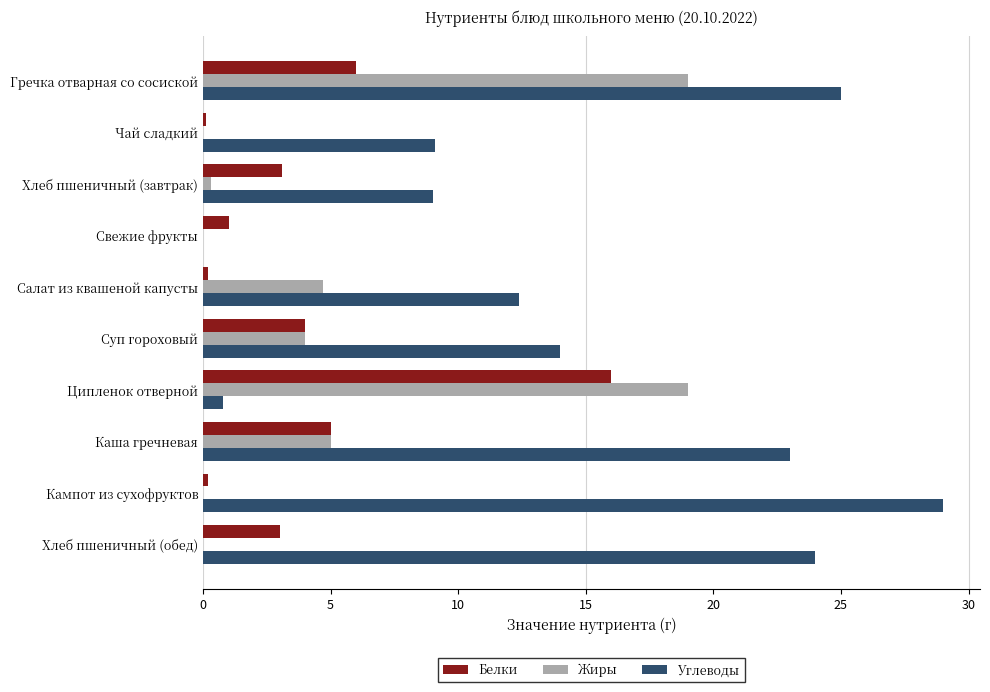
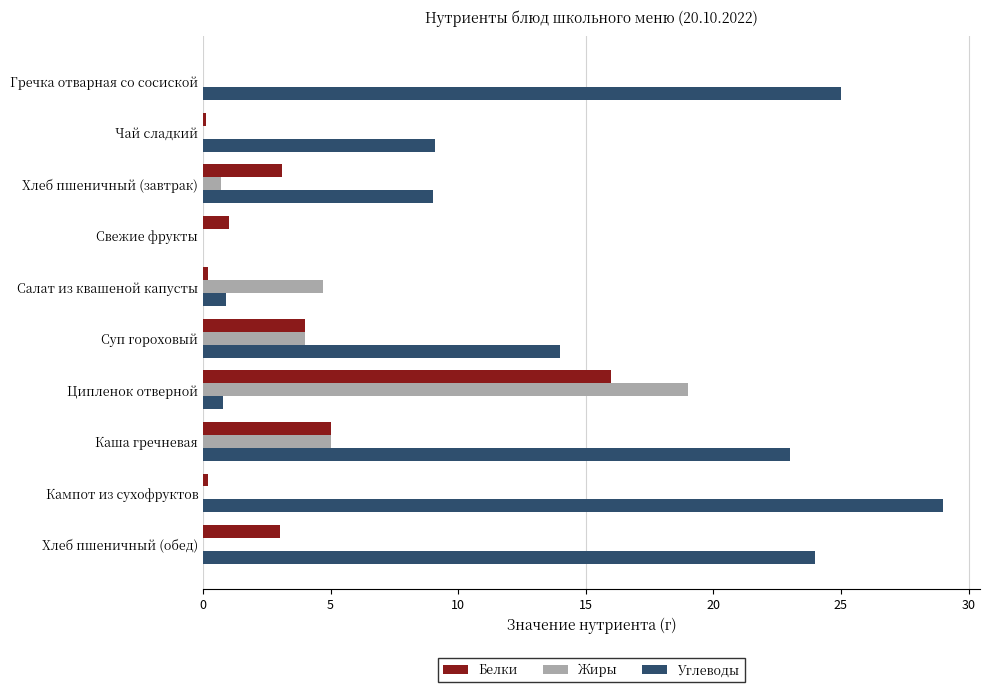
Белки, Гречка отварная со сосиской: 6 -> 0
Жиры, Гречка отварная со сосиской: 19 -> 0
Жиры, Хлеб пшеничный (завтрак): 0.3 -> 0.7
Углеводы, Салат из квашеной капусты: 12.4 -> 0.9
